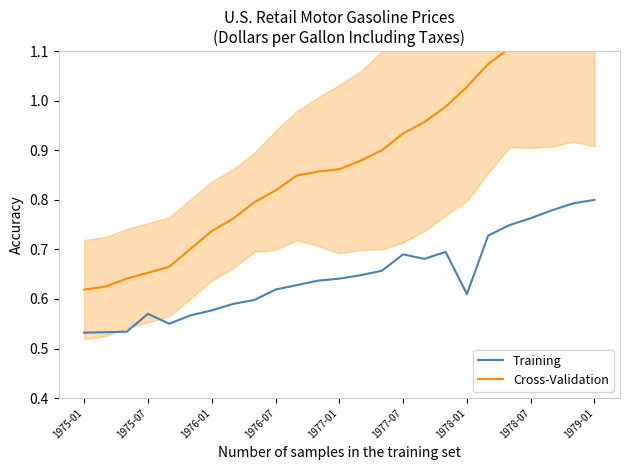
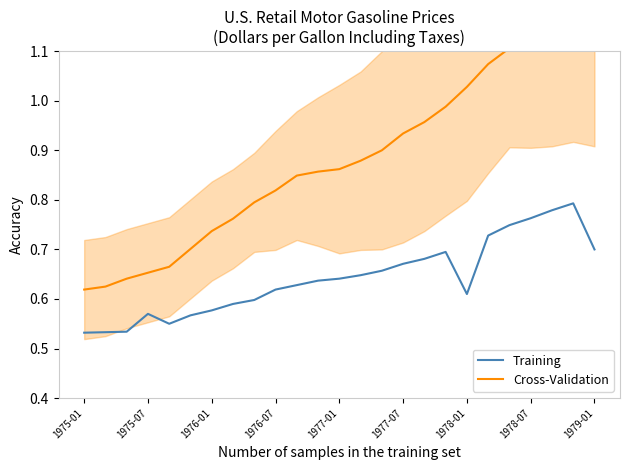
Training, 1977-07: 0.69 -> 0.67
Training, 1979-01: 0.8 -> 0.7
